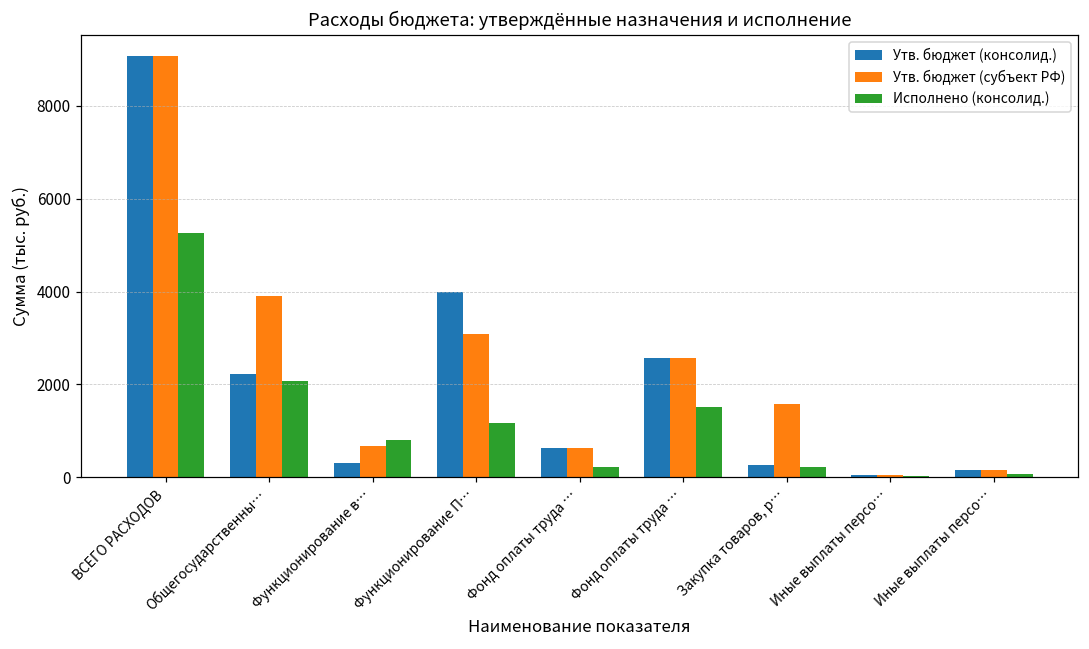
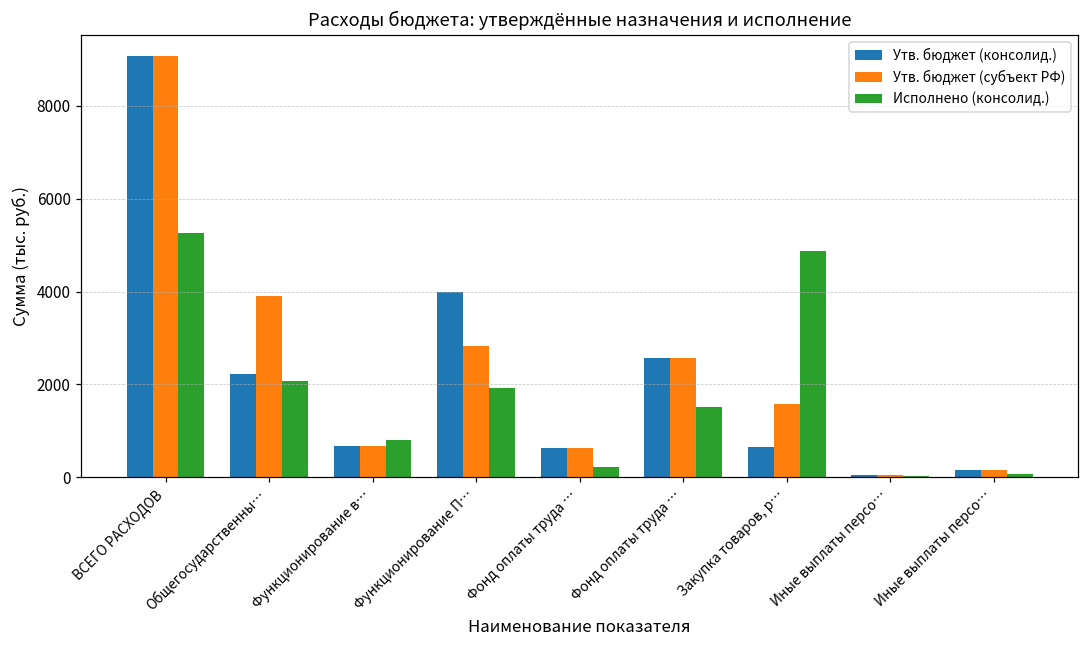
Утв. бюджет (консолид.), Функционирование в…: 300 -> 700
Утв. бюджет (субъект РФ), Функционирование П…: 3100 -> 2800
Исполнено (консолид.), Функционирование П…: 1200 -> 1900
Утв. бюджет (консолид.), Закупка товаров, р…: 300 -> 700
Исполнено (консолид.), Закупка товаров, р…: 200 -> 4900
